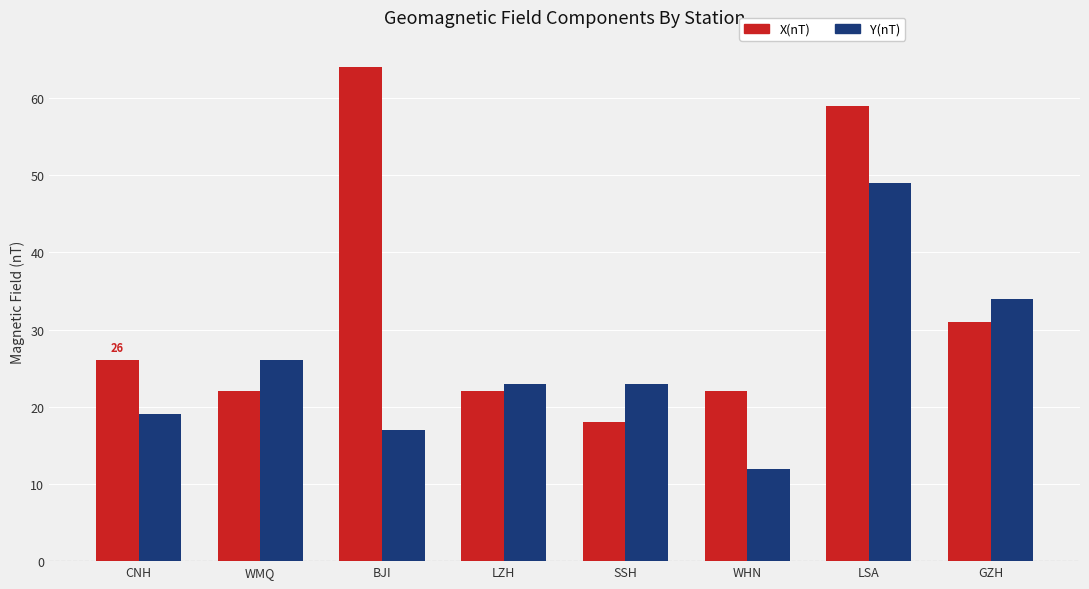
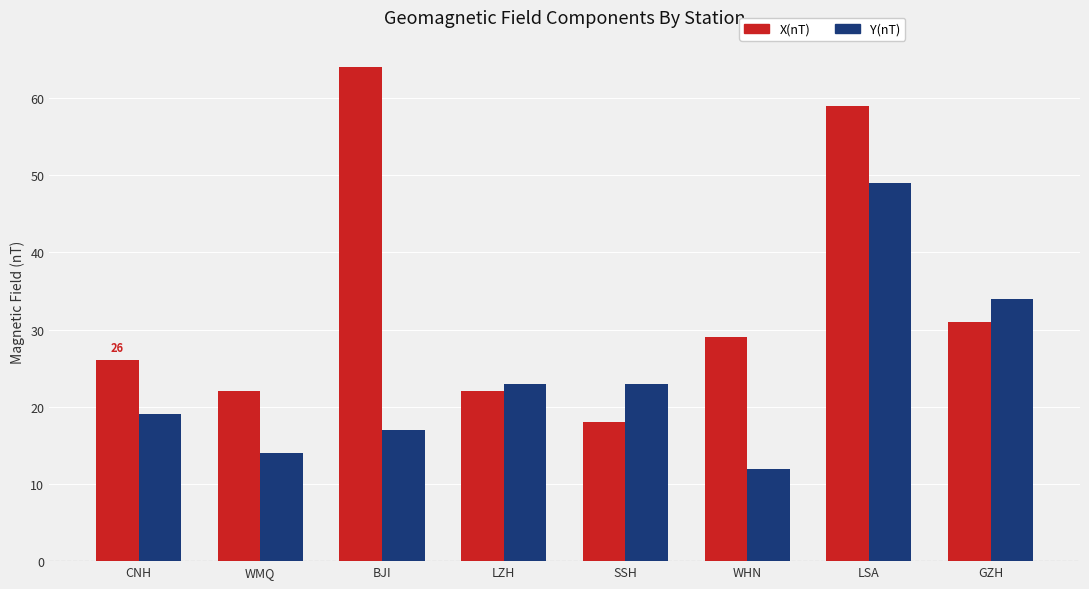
Y(nT), WMQ: 26 -> 14
X(nT), WHN: 22 -> 29
